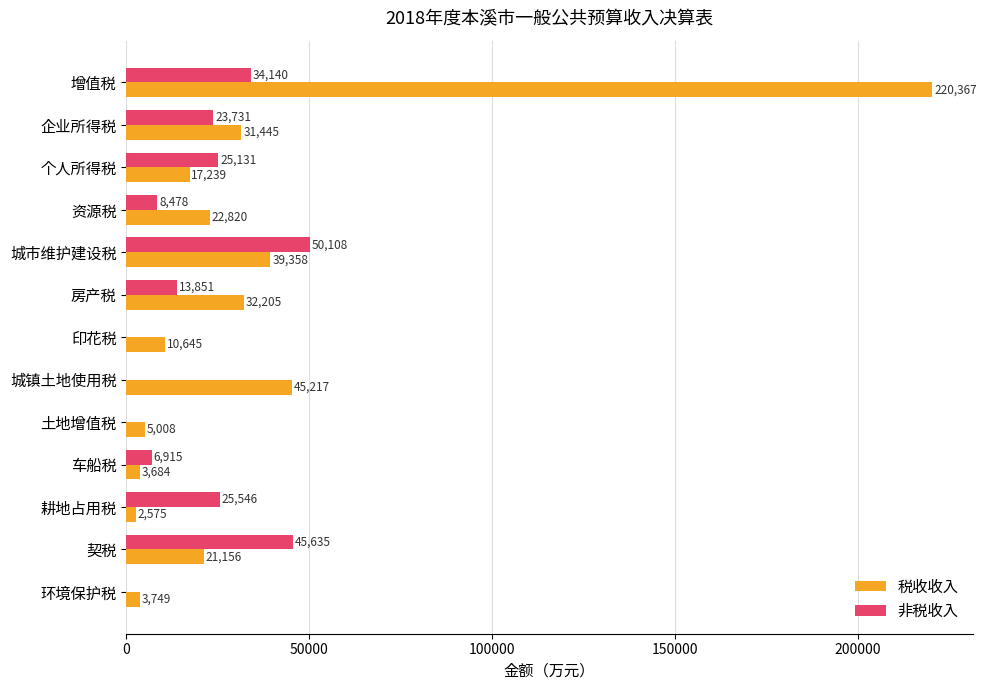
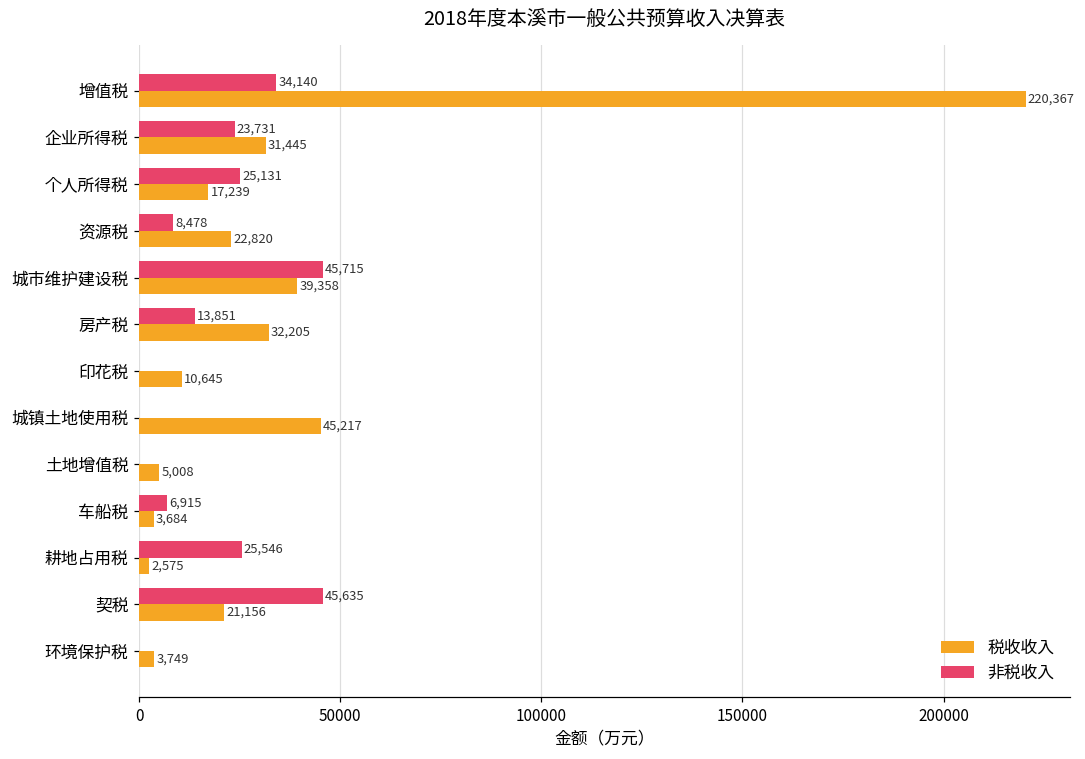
非税收入, 城市维护建设税: 50,108 -> 45,715
